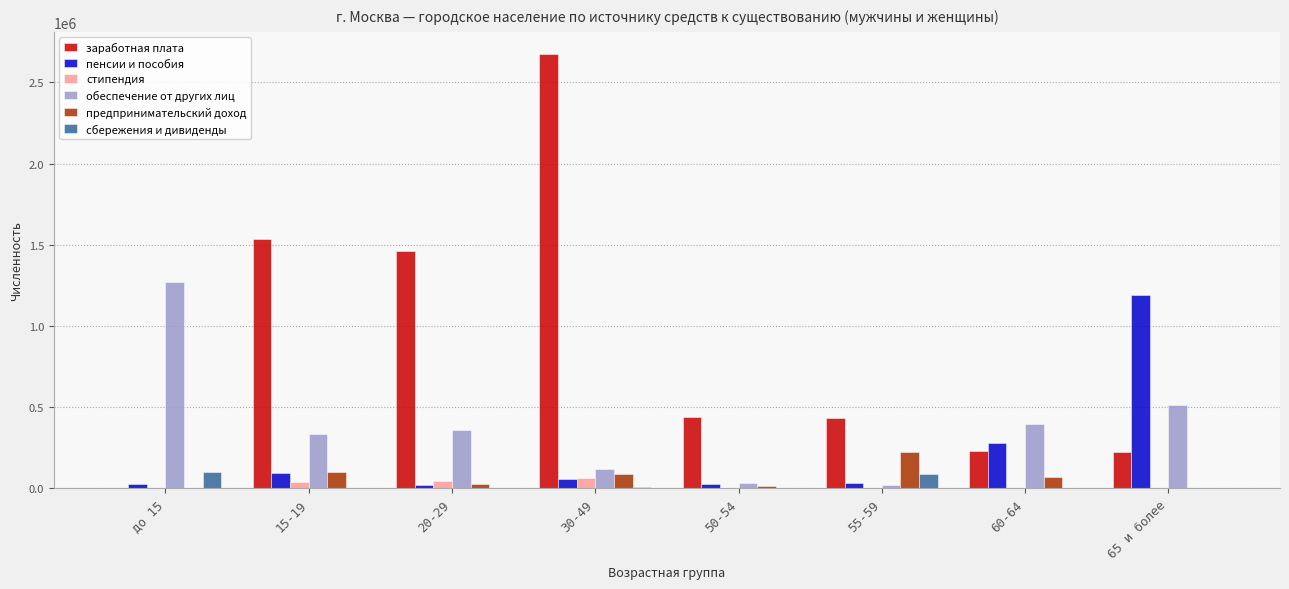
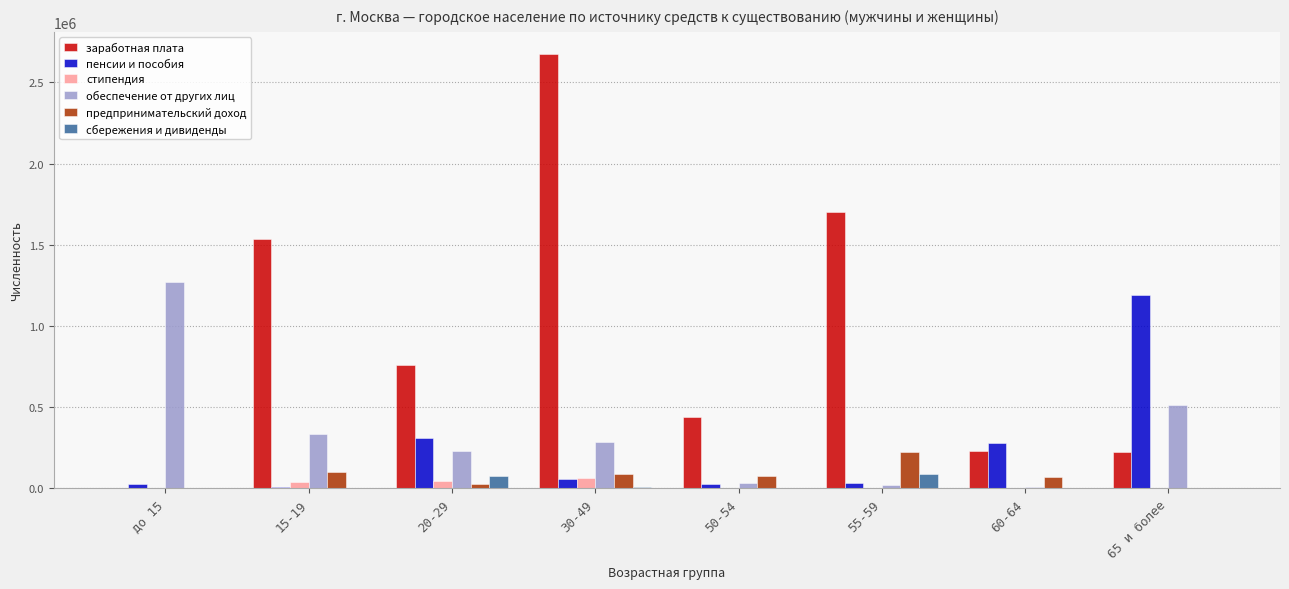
сбережения и дивиденды, до 15: 100000 -> 0
пенсии и пособия, 15-19: 90000 -> 10000
заработная плата, 20-29: 1460000 -> 760000
пенсии и пособия, 20-29: 20000 -> 310000
обеспечение от других лиц, 20-29: 360000 -> 230000
сбережения и дивиденды, 20-29: 0 -> 80000
обеспечение от других лиц, 30-49: 120000 -> 290000
предпринимательский доход, 50-54: 20000 -> 80000
заработная плата, 55-59: 430000 -> 1700000
обеспечение от других лиц, 60-64: 390000 -> 10000
